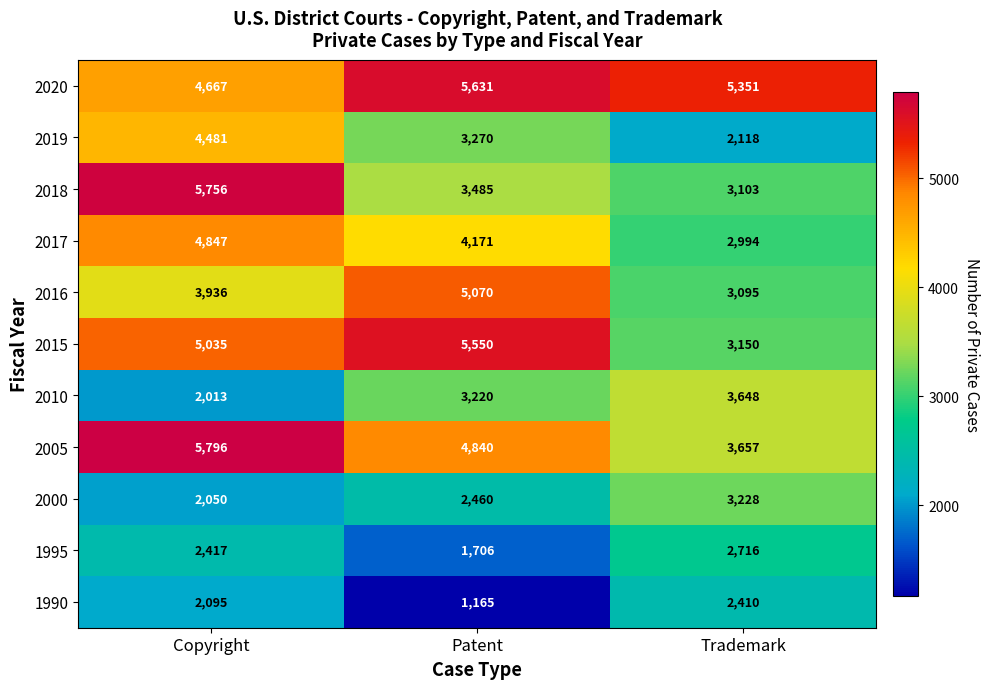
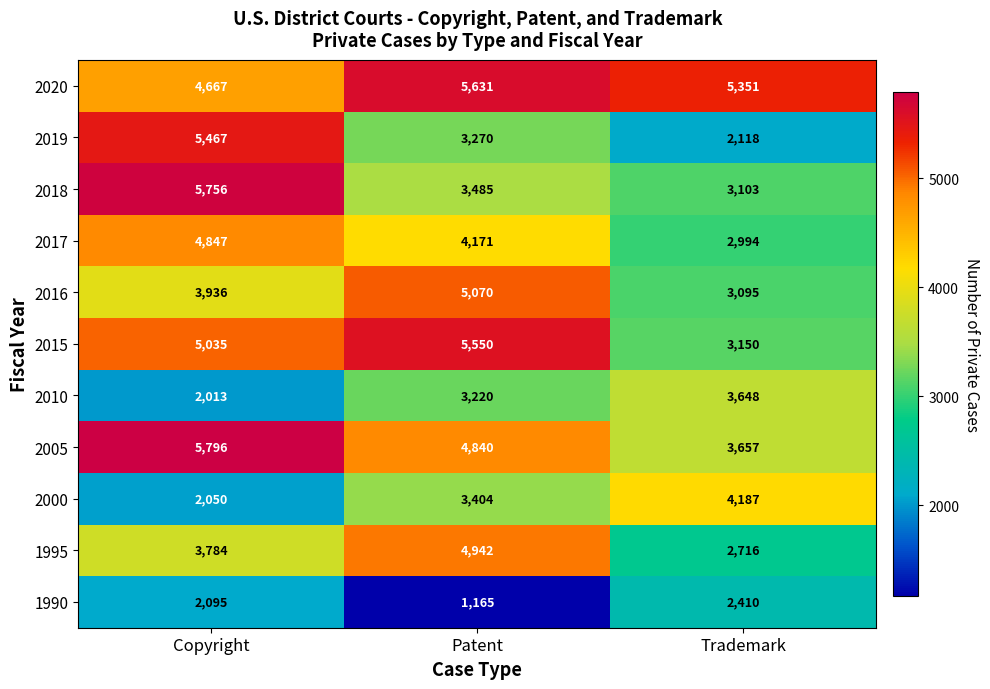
2019, Copyright: 4,481 -> 5,467
2000, Patent: 2,460 -> 3,404
2000, Trademark: 3,228 -> 4,187
1995, Copyright: 2,417 -> 3,784
1995, Patent: 1,706 -> 4,942
